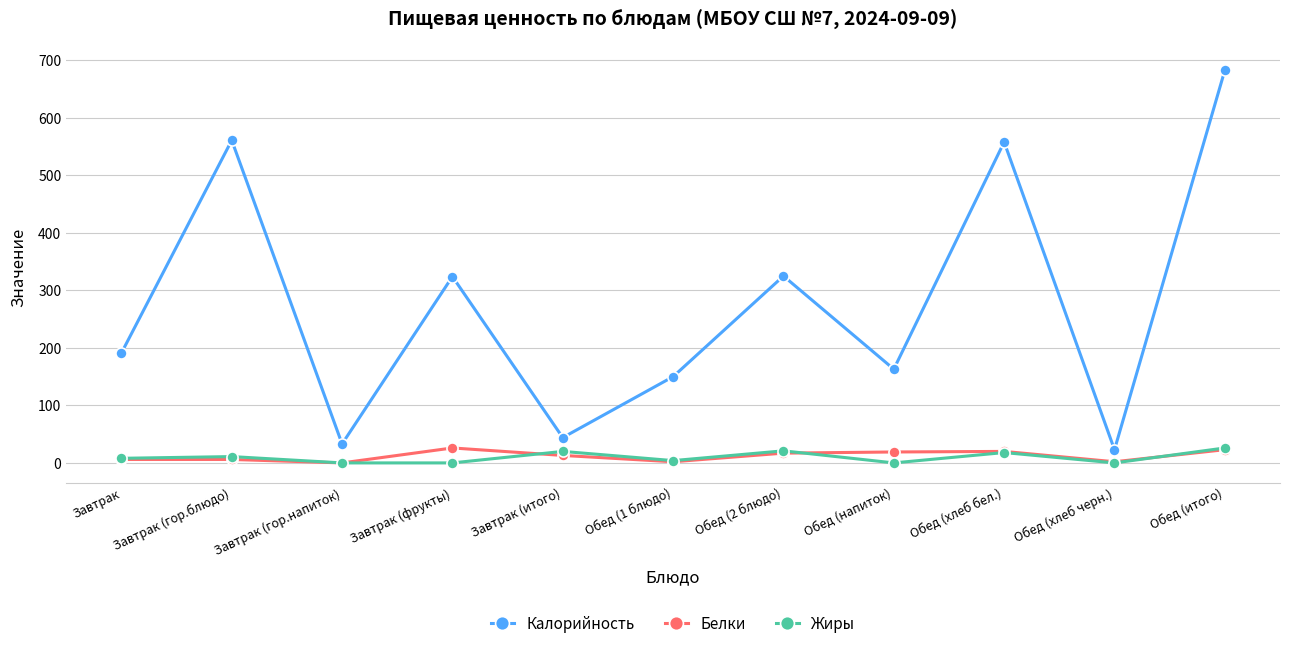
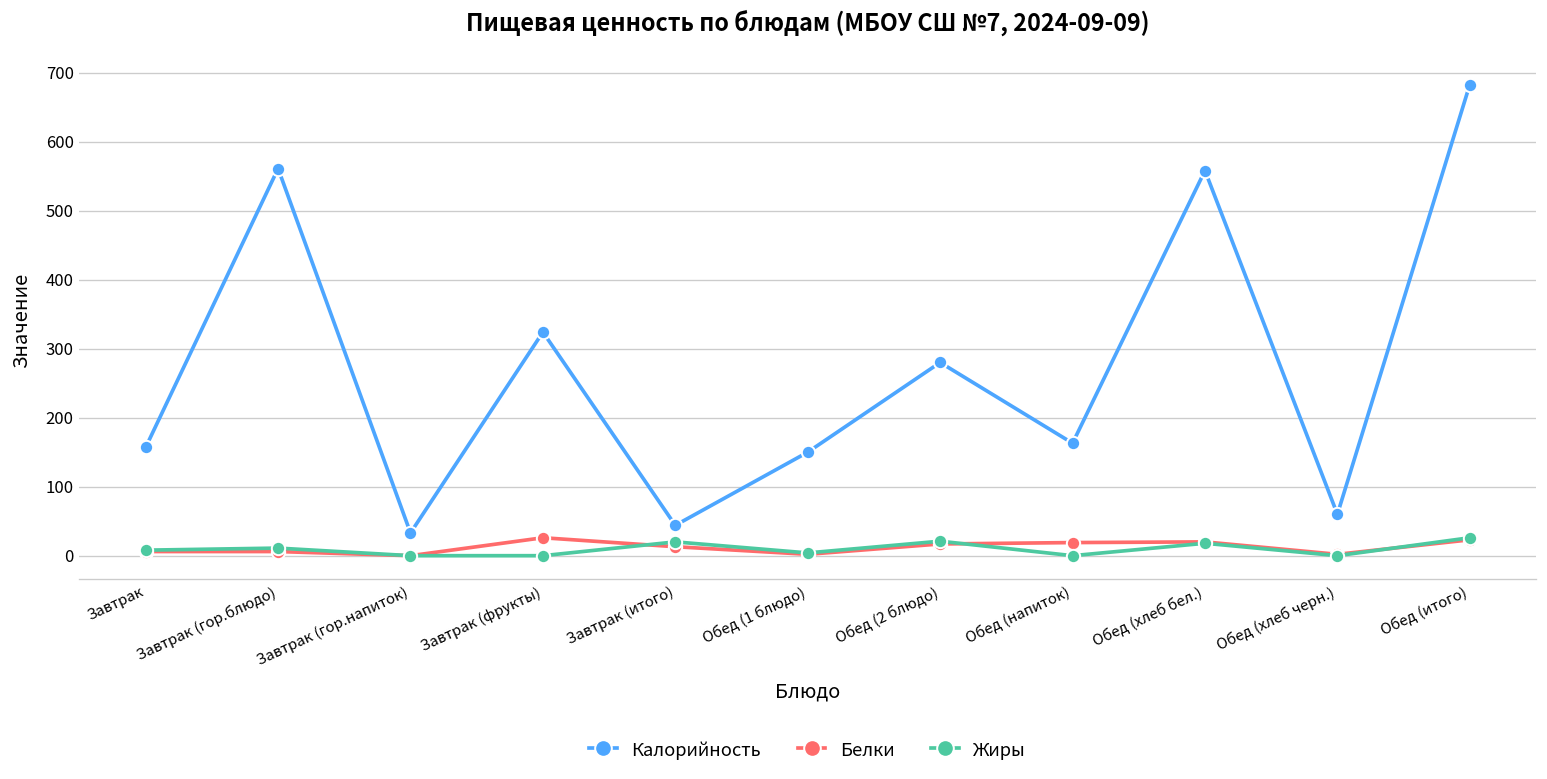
Калорийность, Завтрак: 190 -> 160
Калорийность, Обед (2 блюдо): 330 -> 280
Калорийность, Обед (хлеб черн.): 20 -> 60
